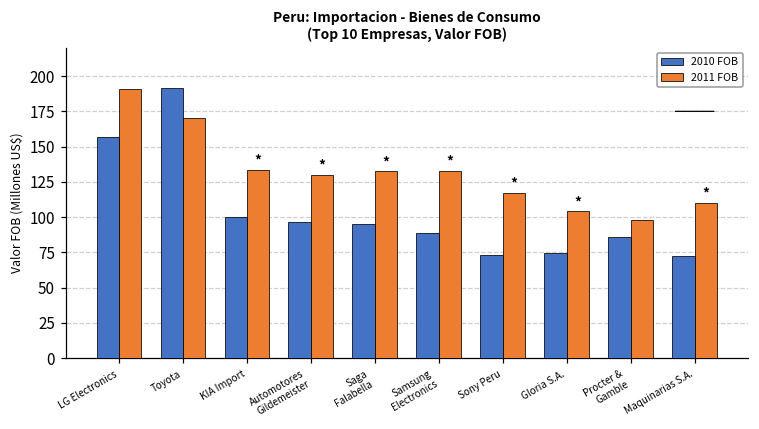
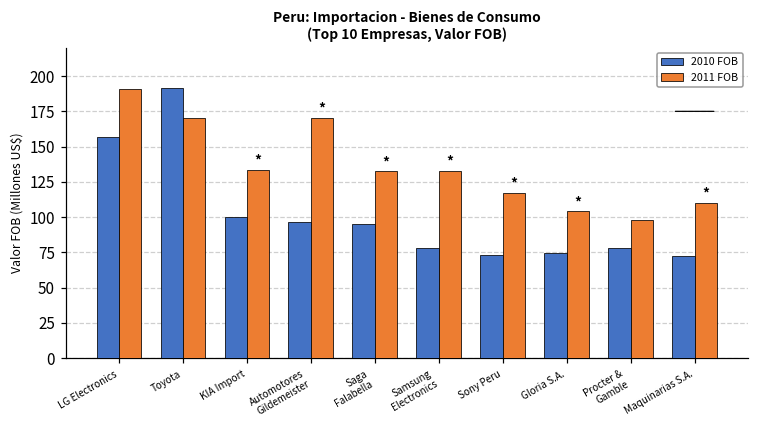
2011 FOB, Automotores Gildemeister: 130 -> 170
2010 FOB, Samsung Electronics: 89 -> 78
2010 FOB, Procter & Gamble: 86 -> 78
